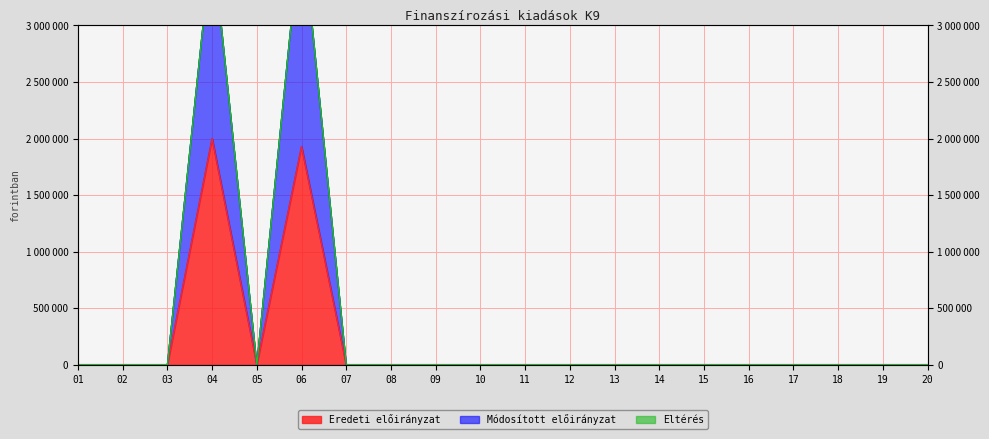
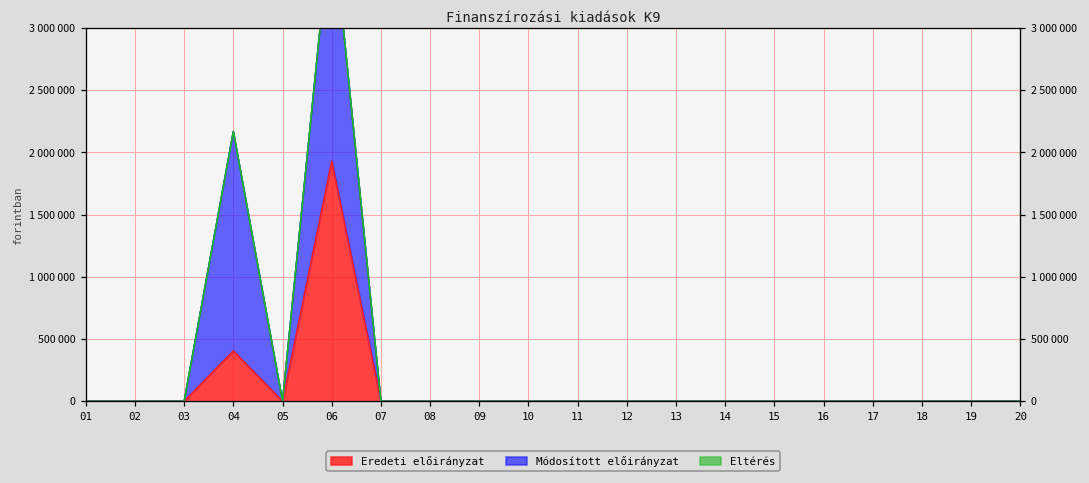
Eredeti előirányzat, 04: 2000000 -> 400000
